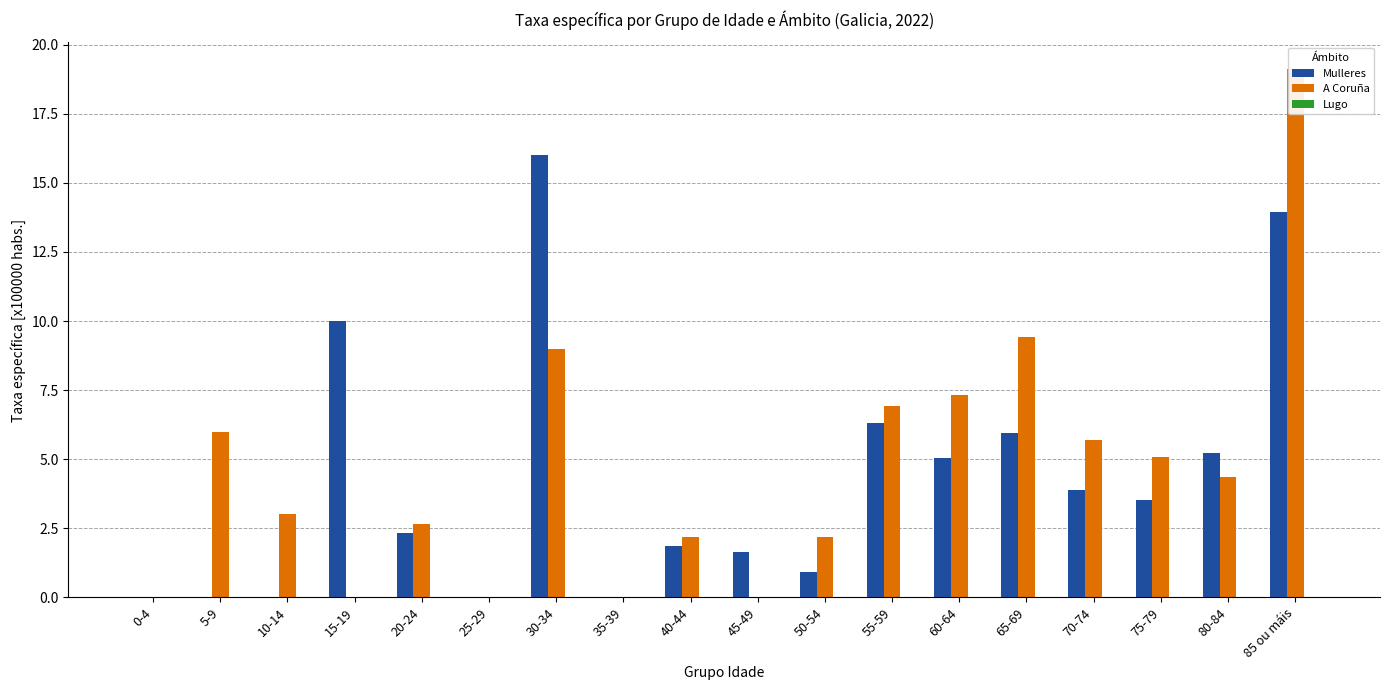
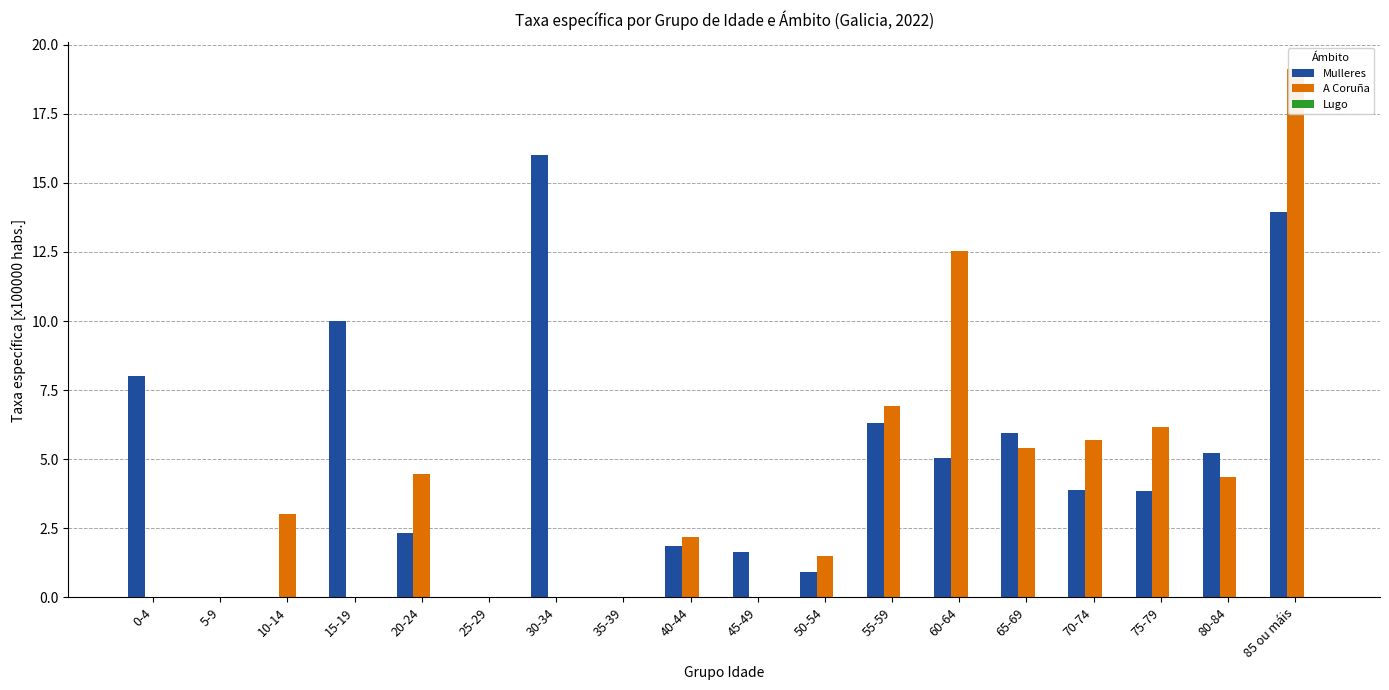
Mulleres, 0-4: 0 -> 8
A Coruña, 5-9: 6 -> 0
A Coruña, 20-24: 2.7 -> 4.5
A Coruña, 30-34: 9 -> 0
A Coruña, 50-54: 2.2 -> 1.5
A Coruña, 60-64: 7.3 -> 12.5
A Coruña, 65-69: 9.4 -> 5.4
Mulleres, 75-79: 3.5 -> 3.8
A Coruña, 75-79: 5.1 -> 6.2
